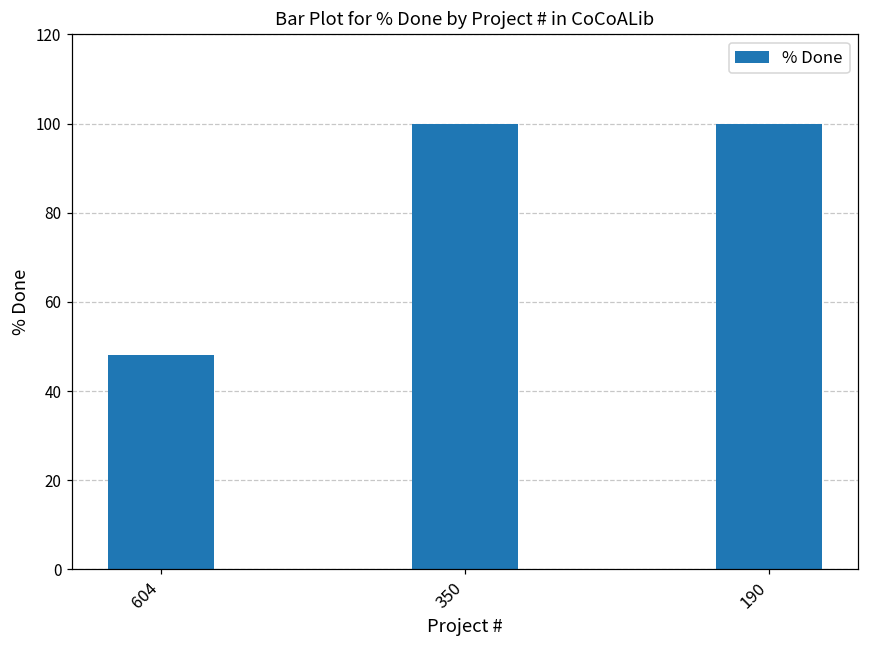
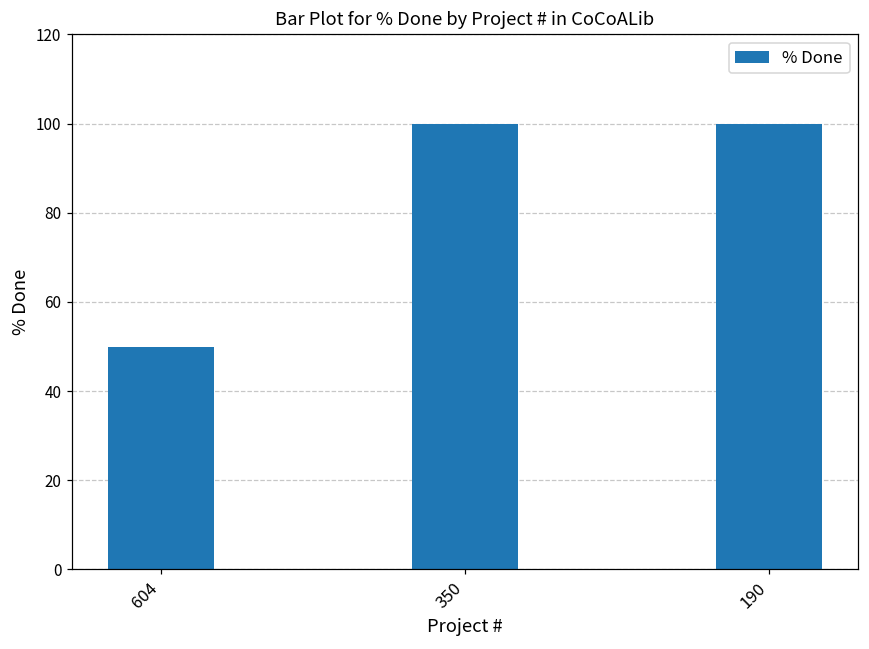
604: 48 -> 50
